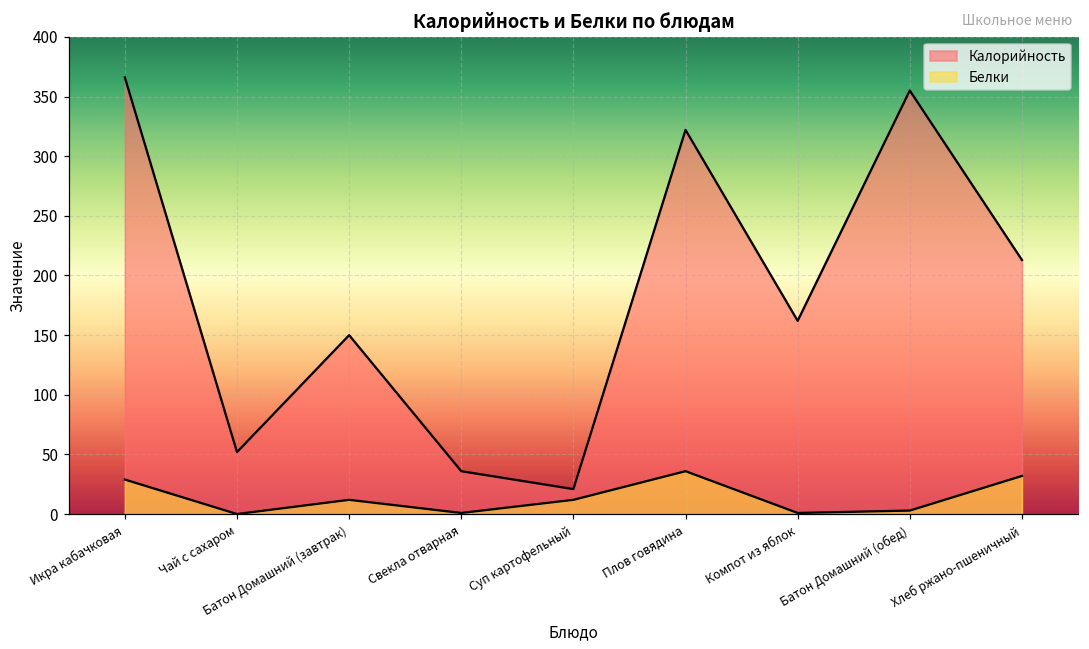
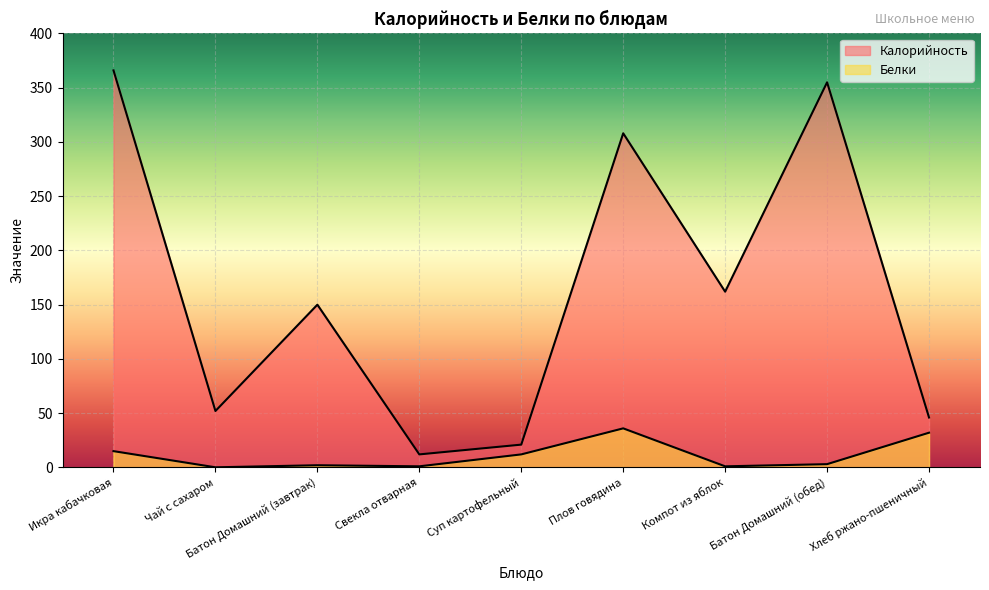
Белки, Икра кабачковая: 29 -> 15
Белки, Батон Домашний (завтрак): 12 -> 2
Калорийность, Свекла отварная: 36 -> 12
Калорийность, Плов говядина: 322 -> 308
Калорийность, Хлеб ржано-пшеничный: 213 -> 46
